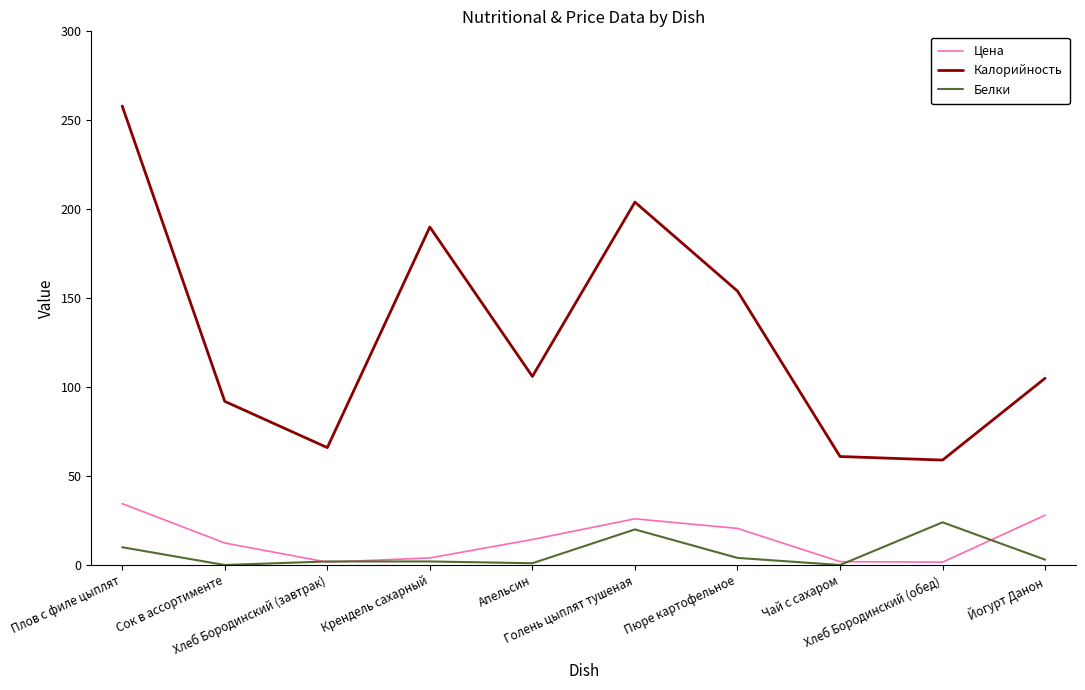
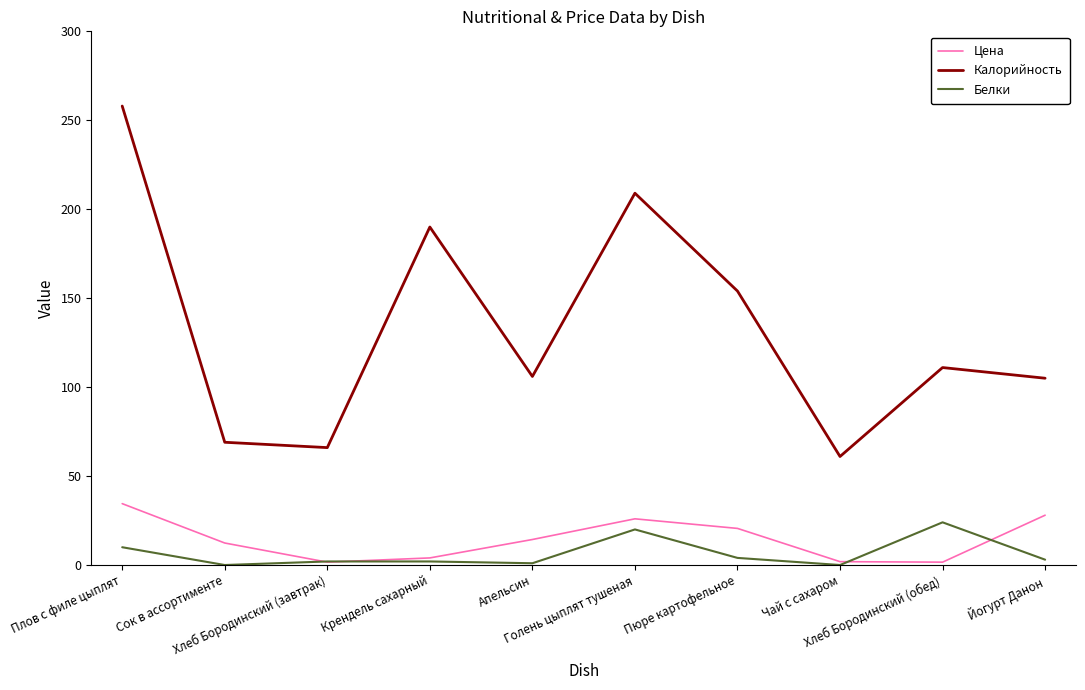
Калорийность, Сок в ассортименте: 92 -> 69
Калорийность, Голень цыплят тушеная: 204 -> 209
Калорийность, Хлеб Бородинский (обед): 59 -> 111
